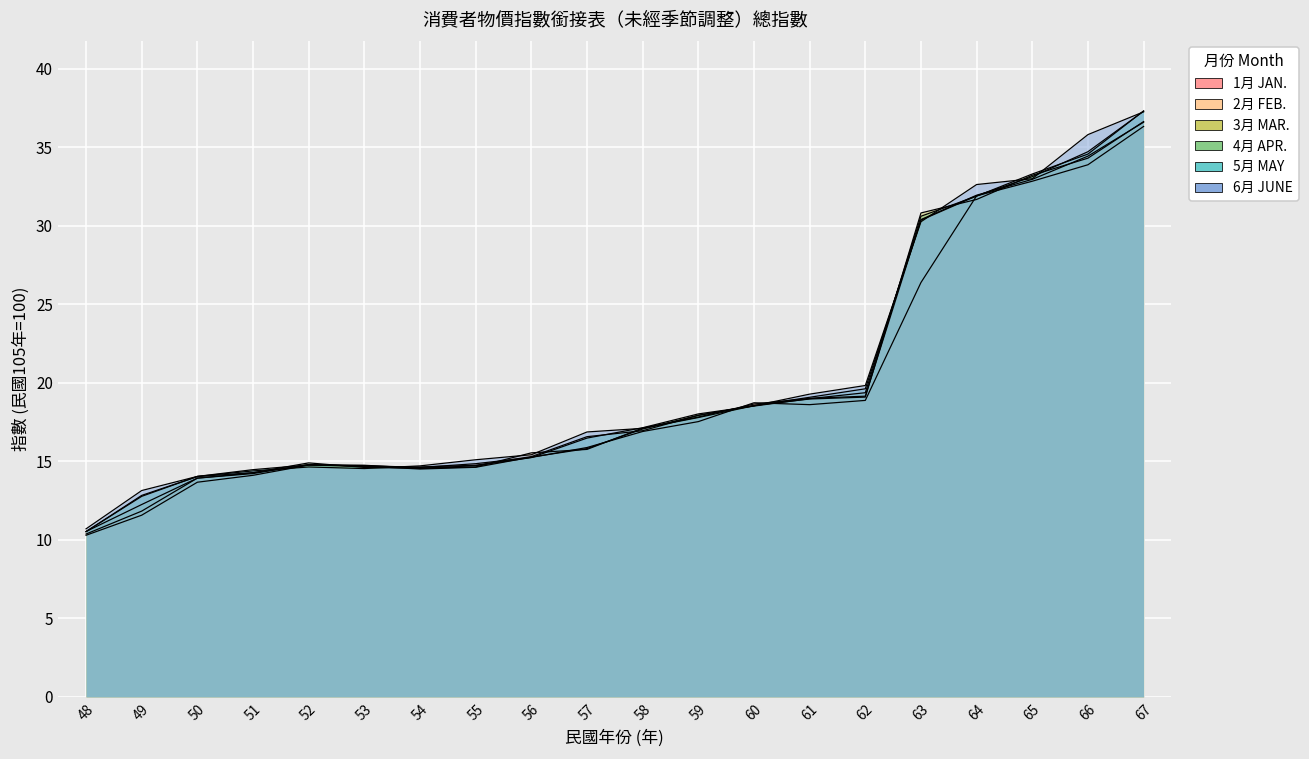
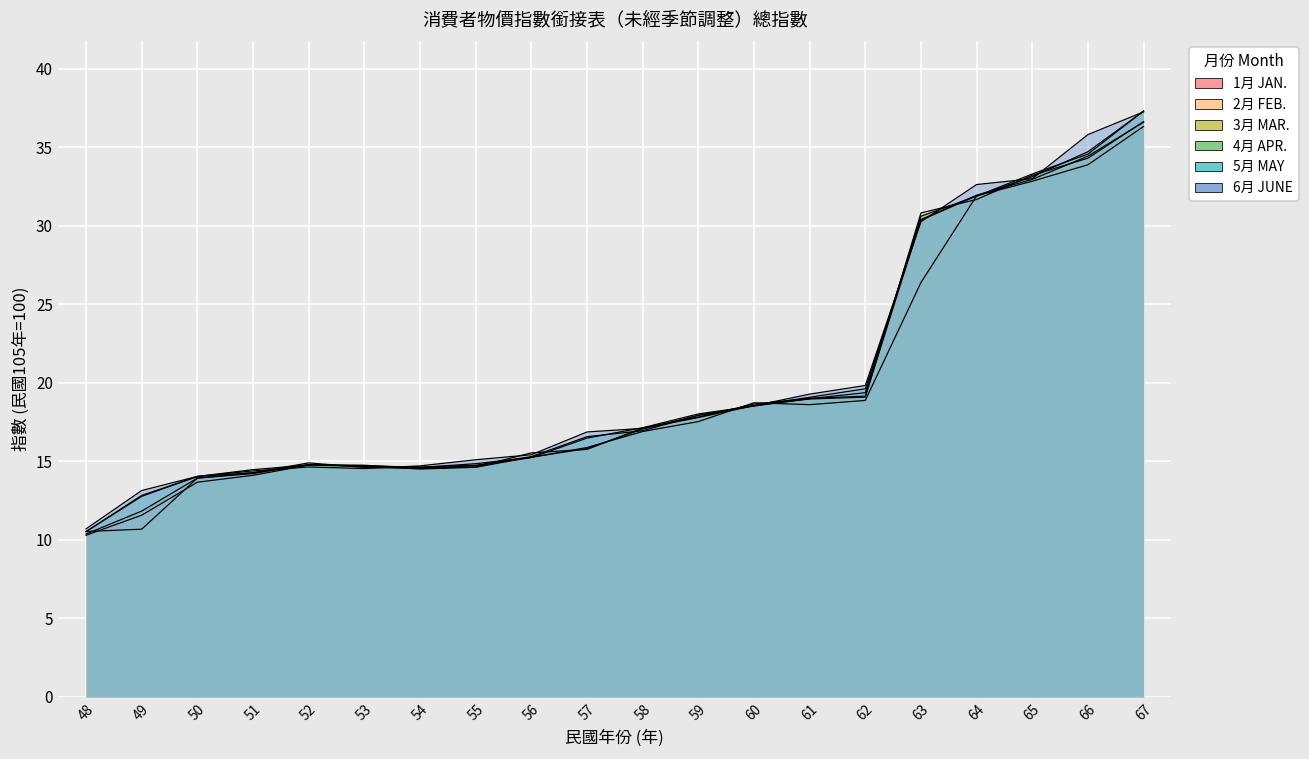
3月 MAR., 49: 12.3 -> 10.7
